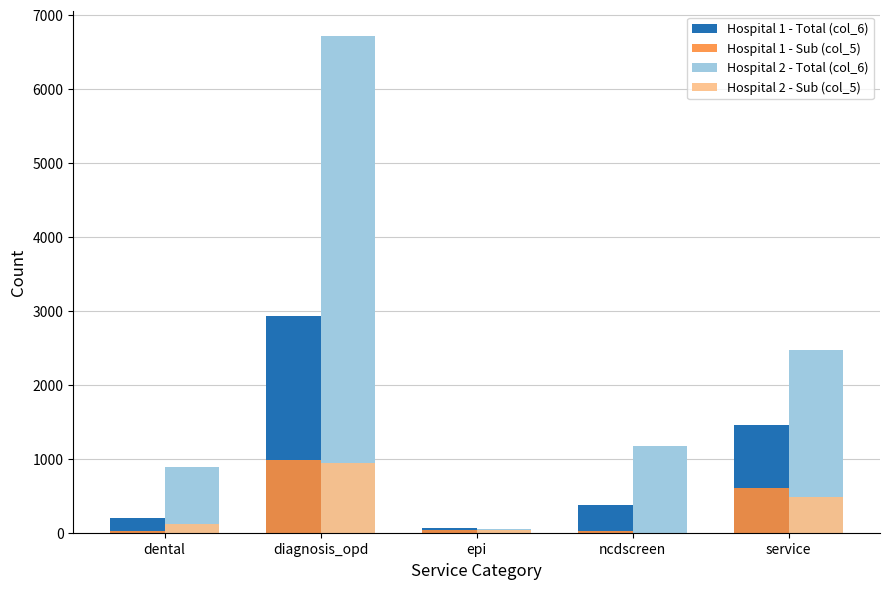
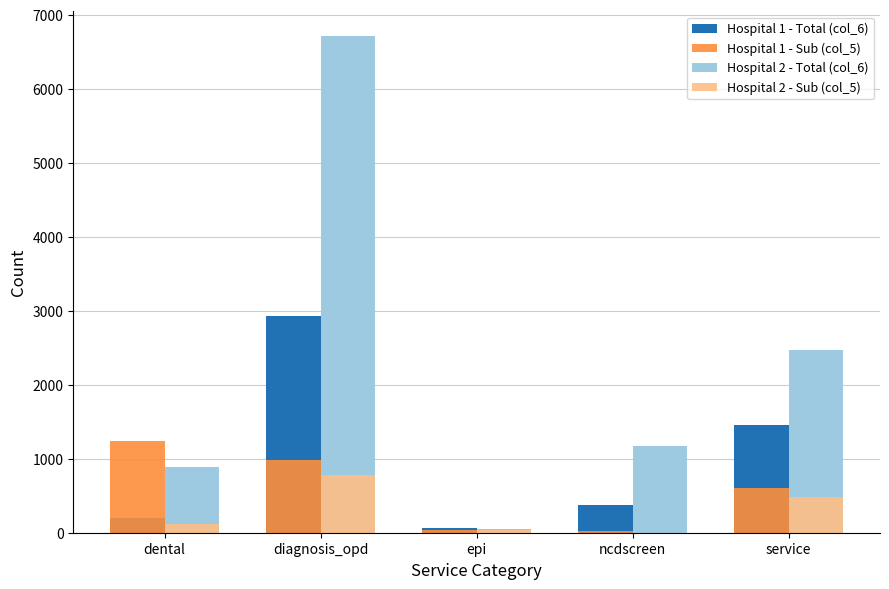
Hospital 1 - Sub (col_5), dental: 0 -> 1200
Hospital 2 - Sub (col_5), diagnosis_opd: 900 -> 800
